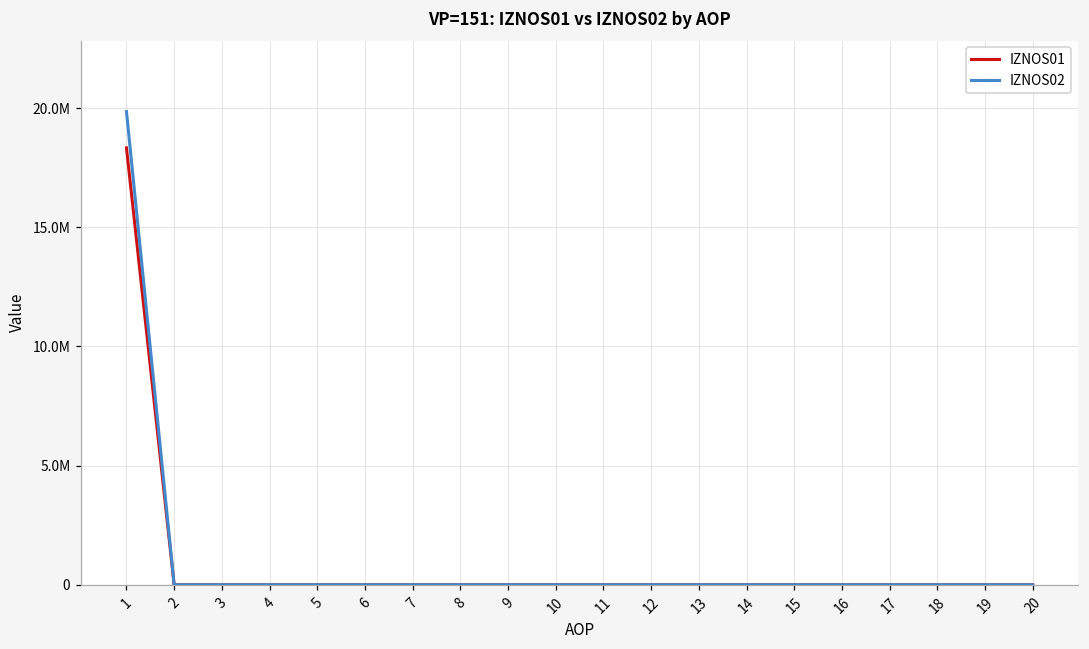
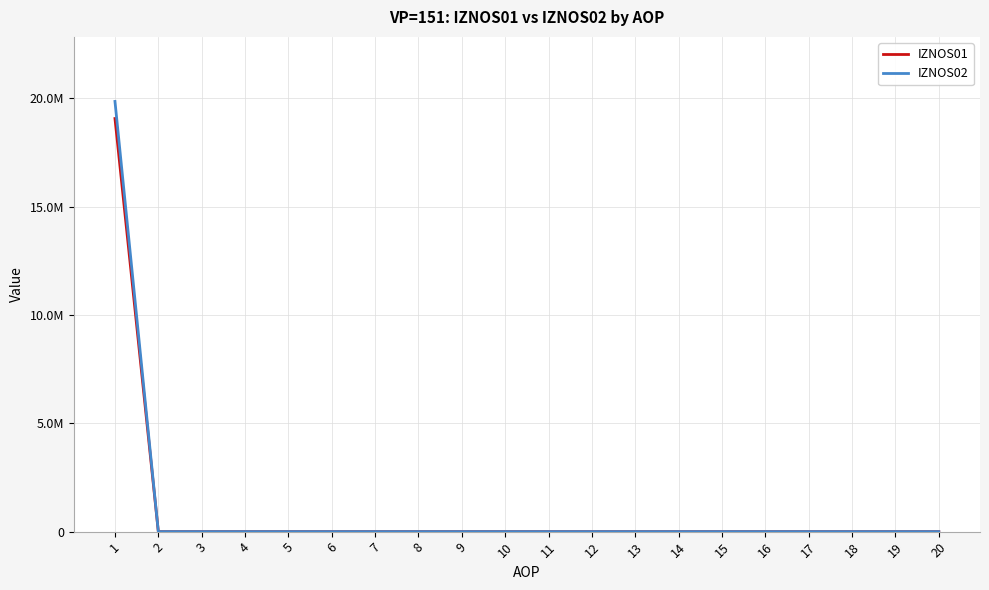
IZNOS01, 1: 18300000 -> 19100000
